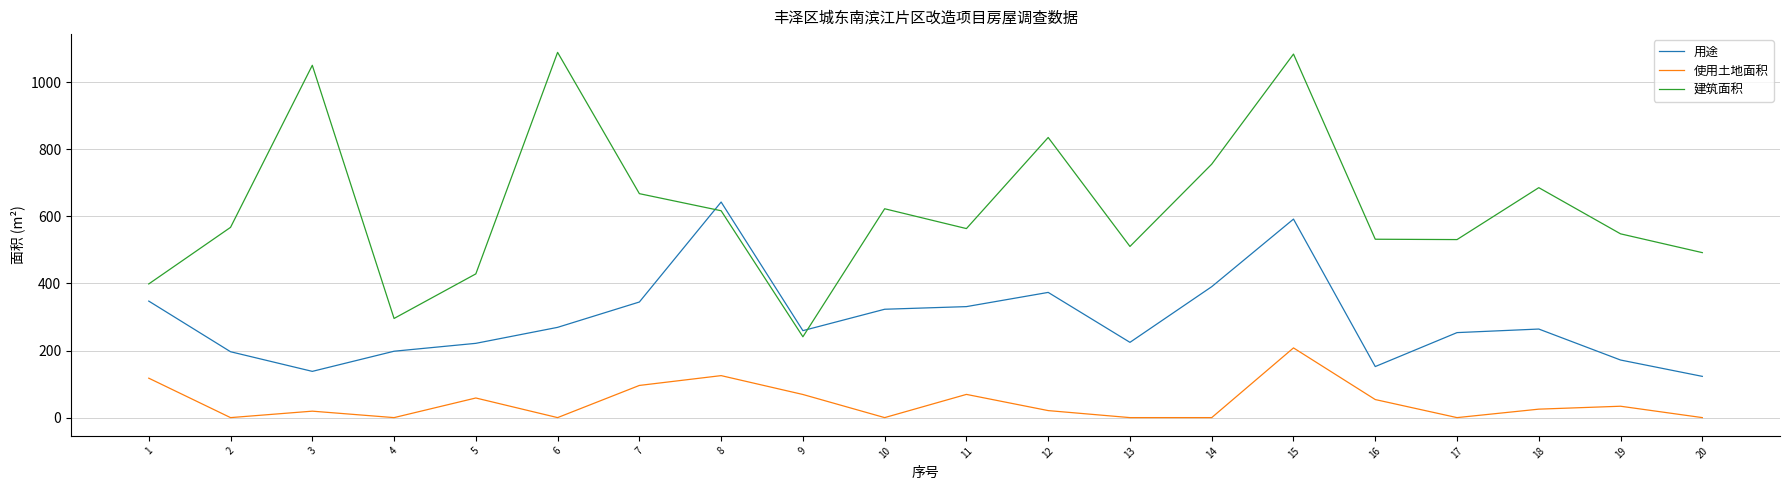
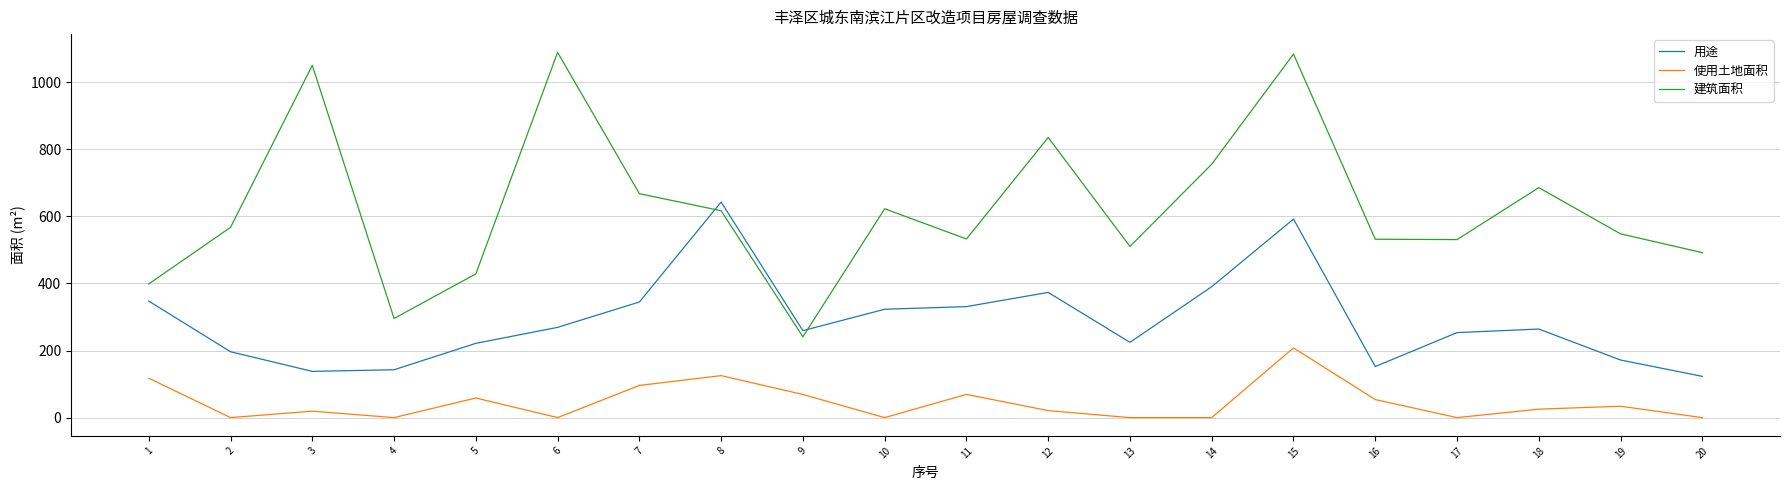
用途, 4: 200 -> 140
建筑面积, 11: 560 -> 530
